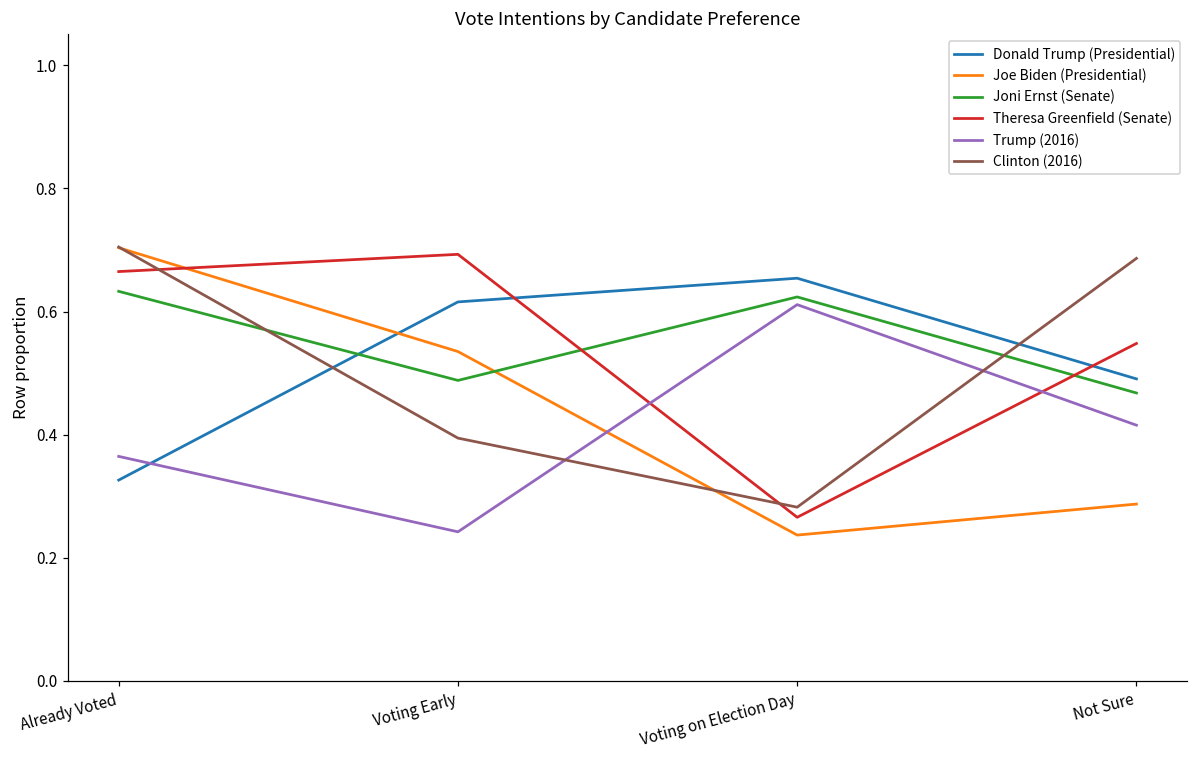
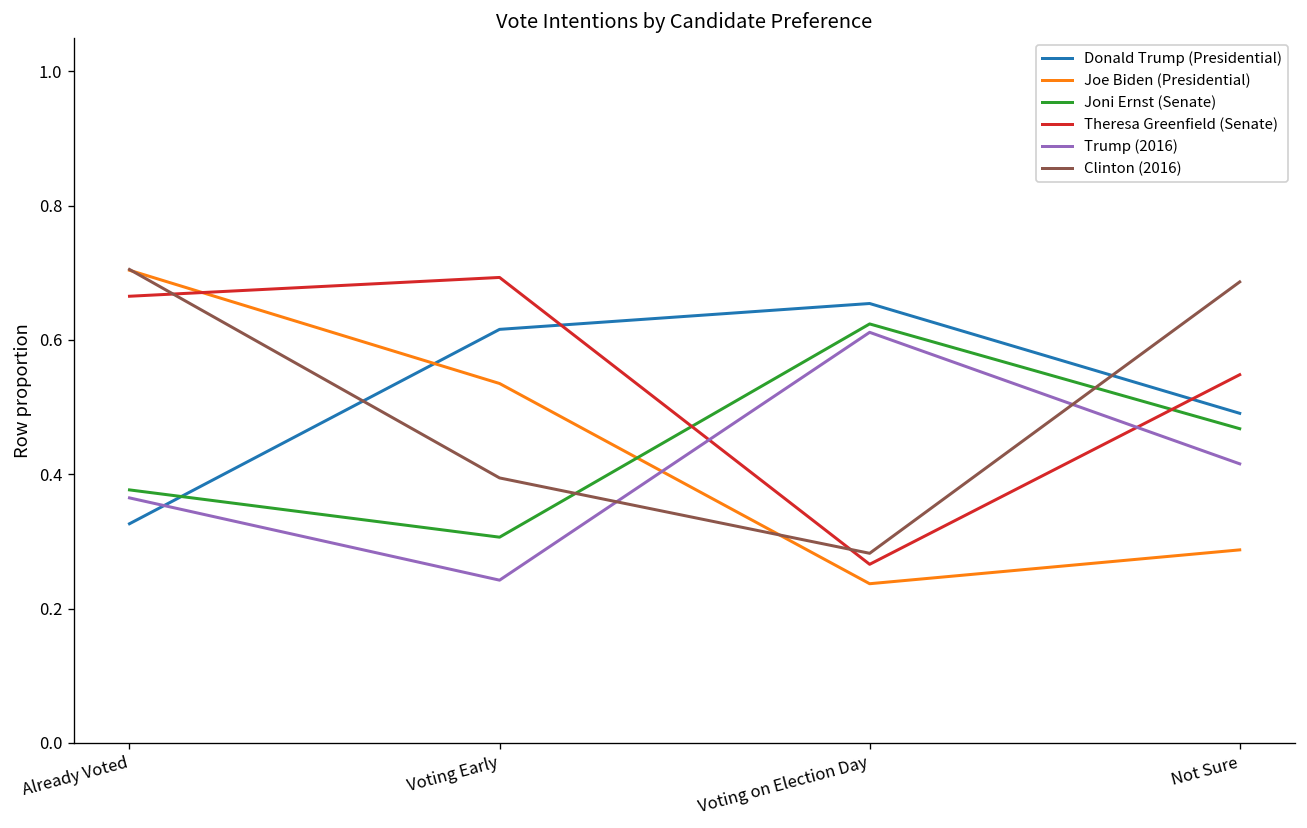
Joni Ernst (Senate), Already Voted: 0.63 -> 0.38
Joni Ernst (Senate), Voting Early: 0.49 -> 0.31
